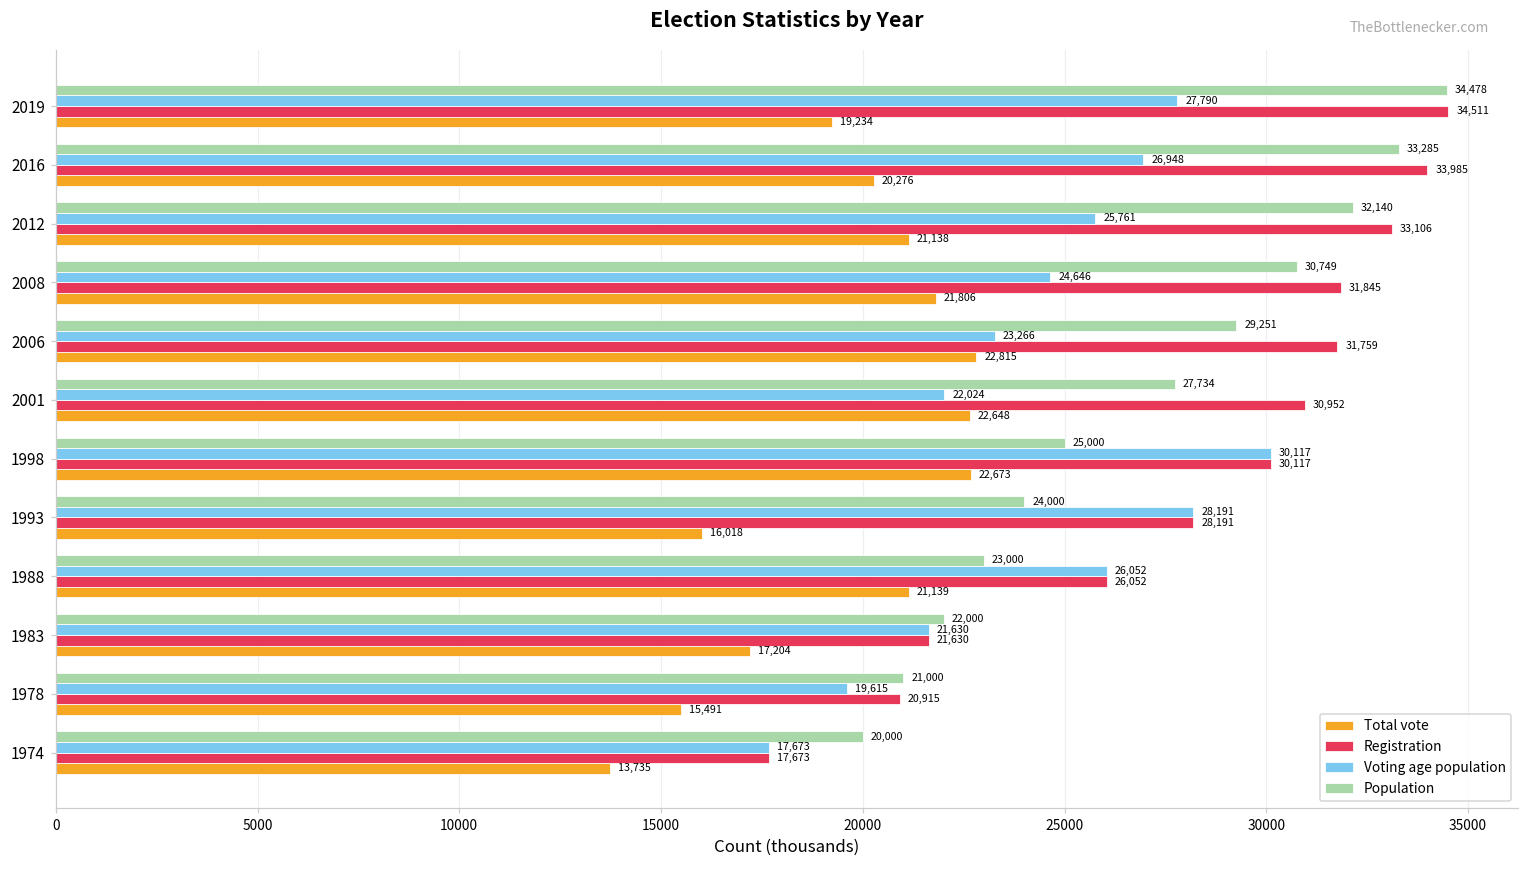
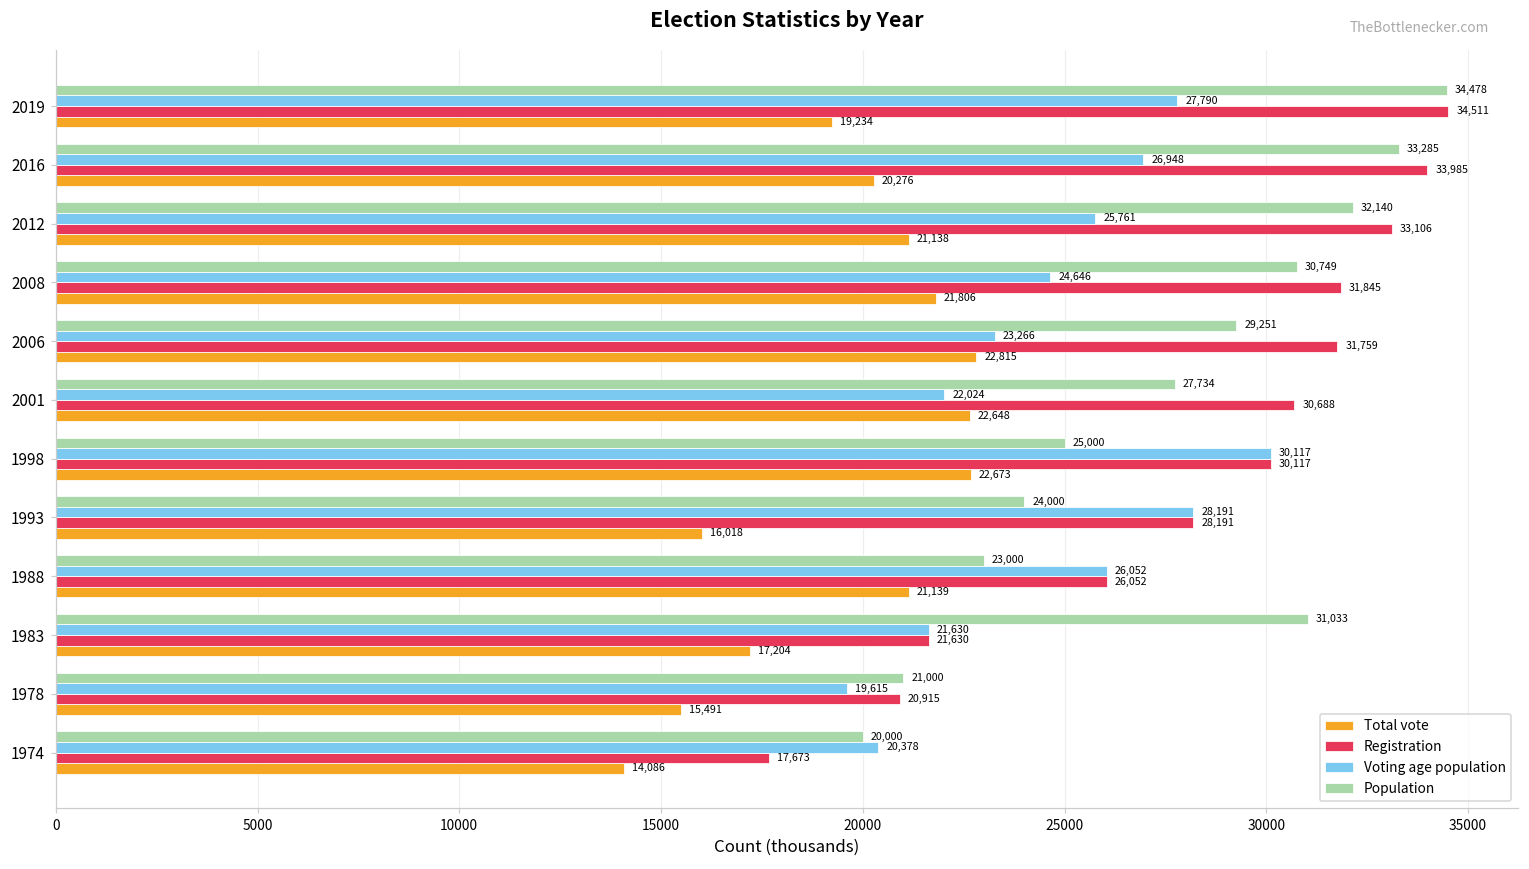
Registration, 2001: 30,952 -> 30,688
Population, 1983: 22,000 -> 31,033
Voting age population, 1974: 17,673 -> 20,378
Total vote, 1974: 13,735 -> 14,086
